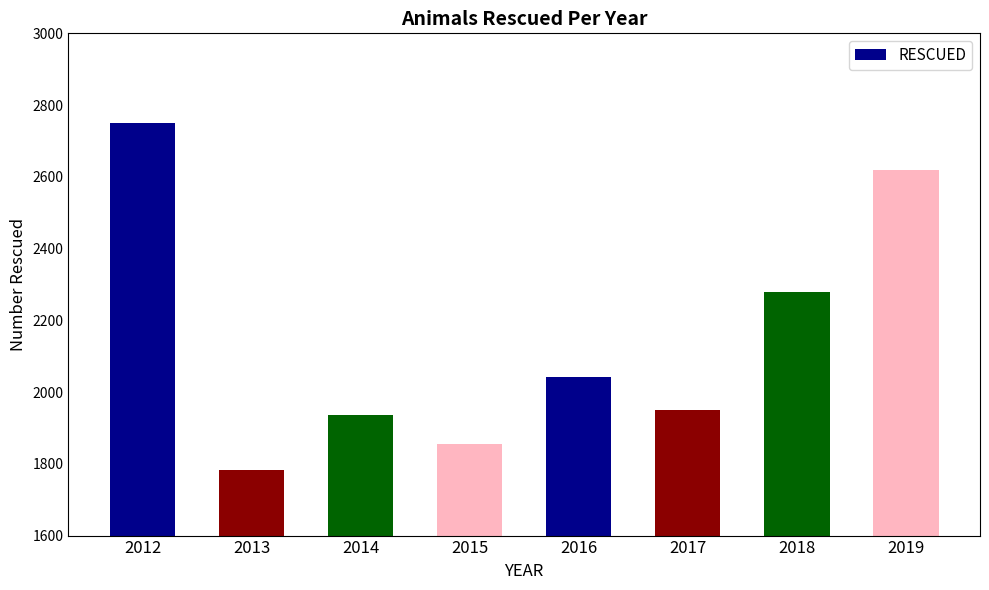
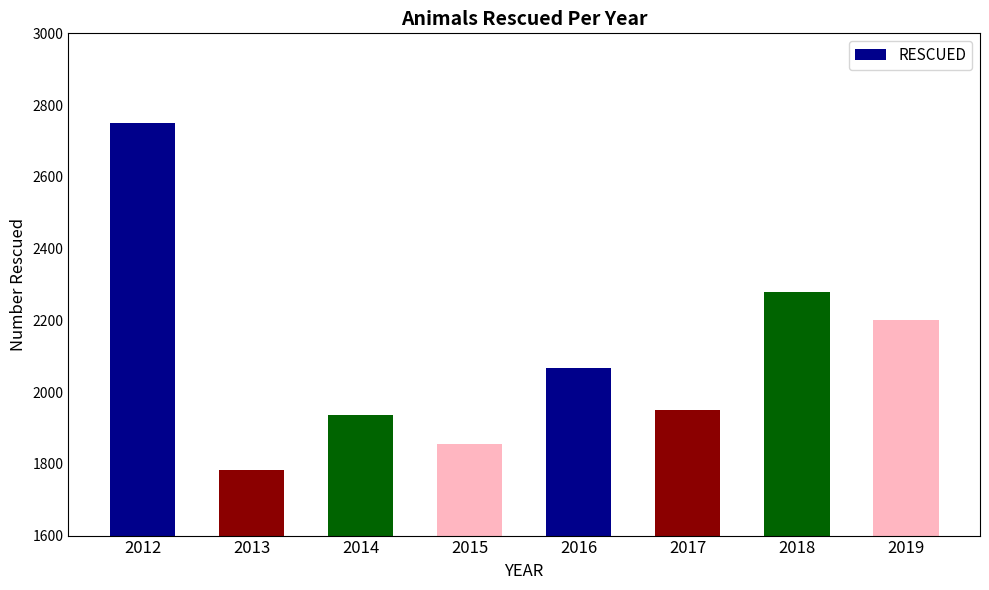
2016: 2040 -> 2070
2019: 2620 -> 2200
